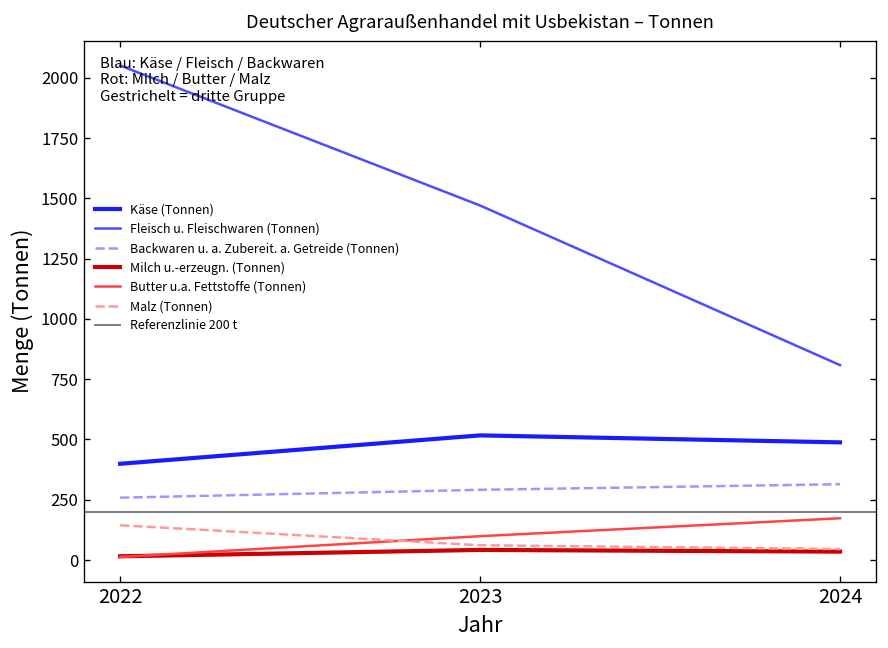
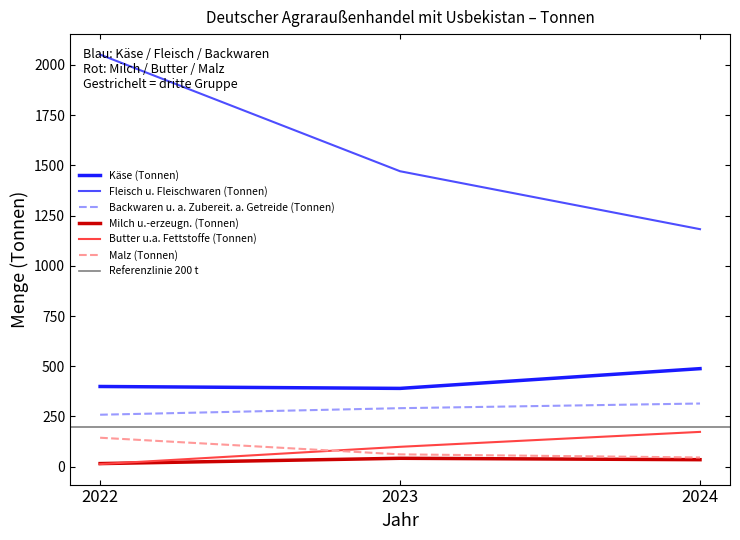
Käse (Tonnen), 2023: 520 -> 390
Fleisch u. Fleischwaren (Tonnen), 2024: 810 -> 1180
